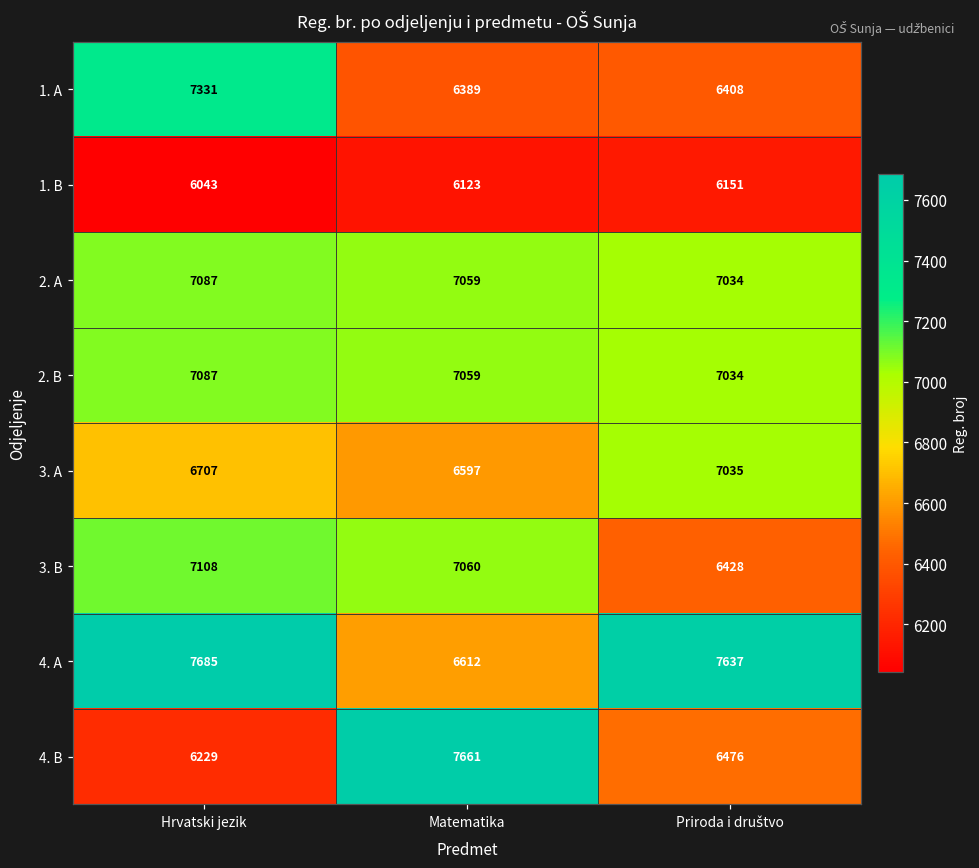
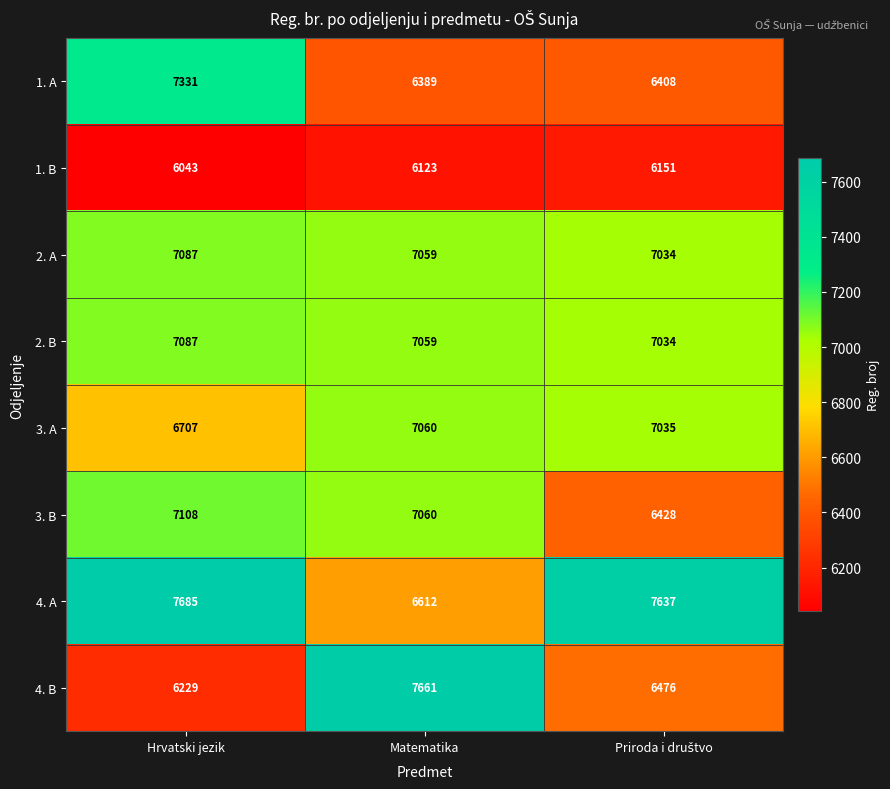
3. A, Matematika: 6597 -> 7060
